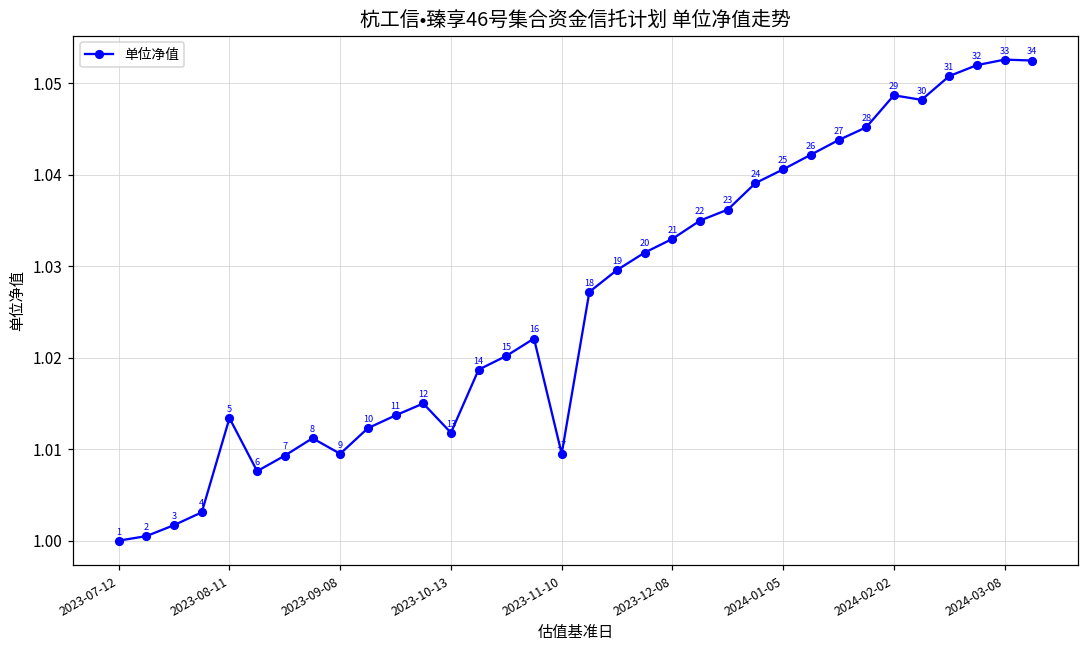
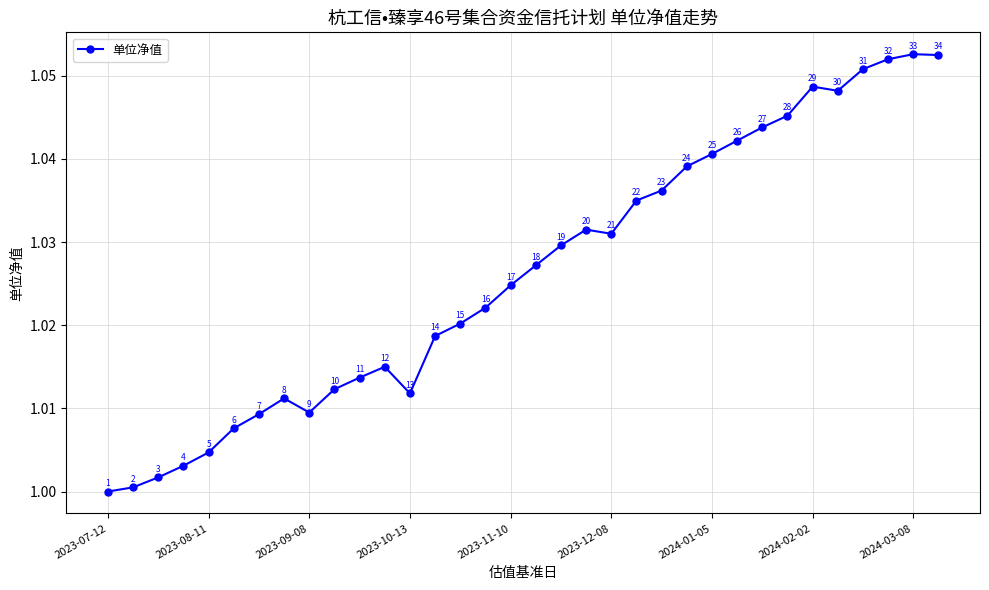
2023-08-11: 1.013 -> 1.005
2023-11-10: 1.010 -> 1.025
2023-12-08: 1.033 -> 1.031
